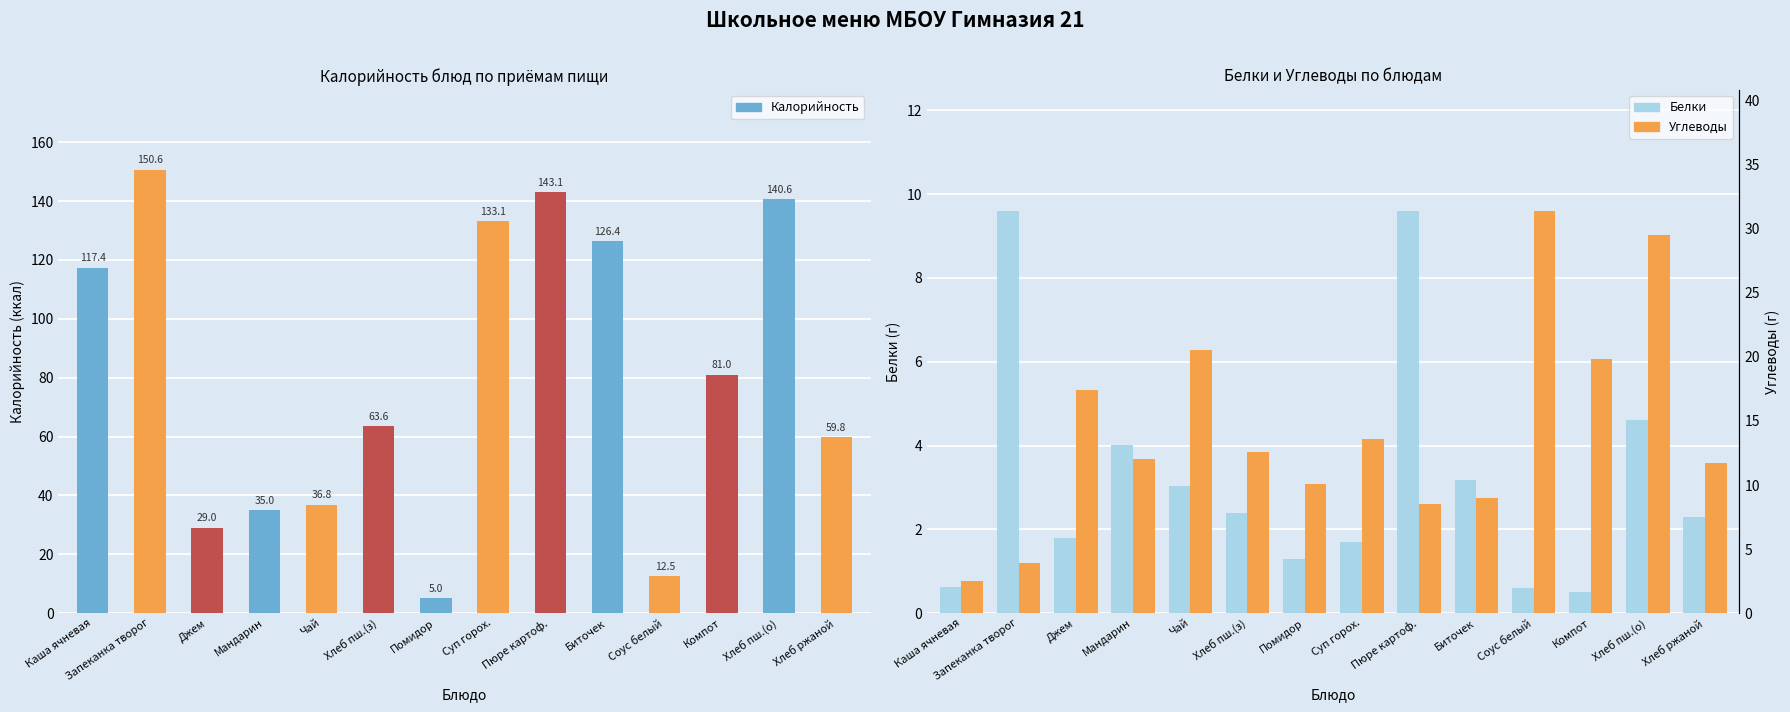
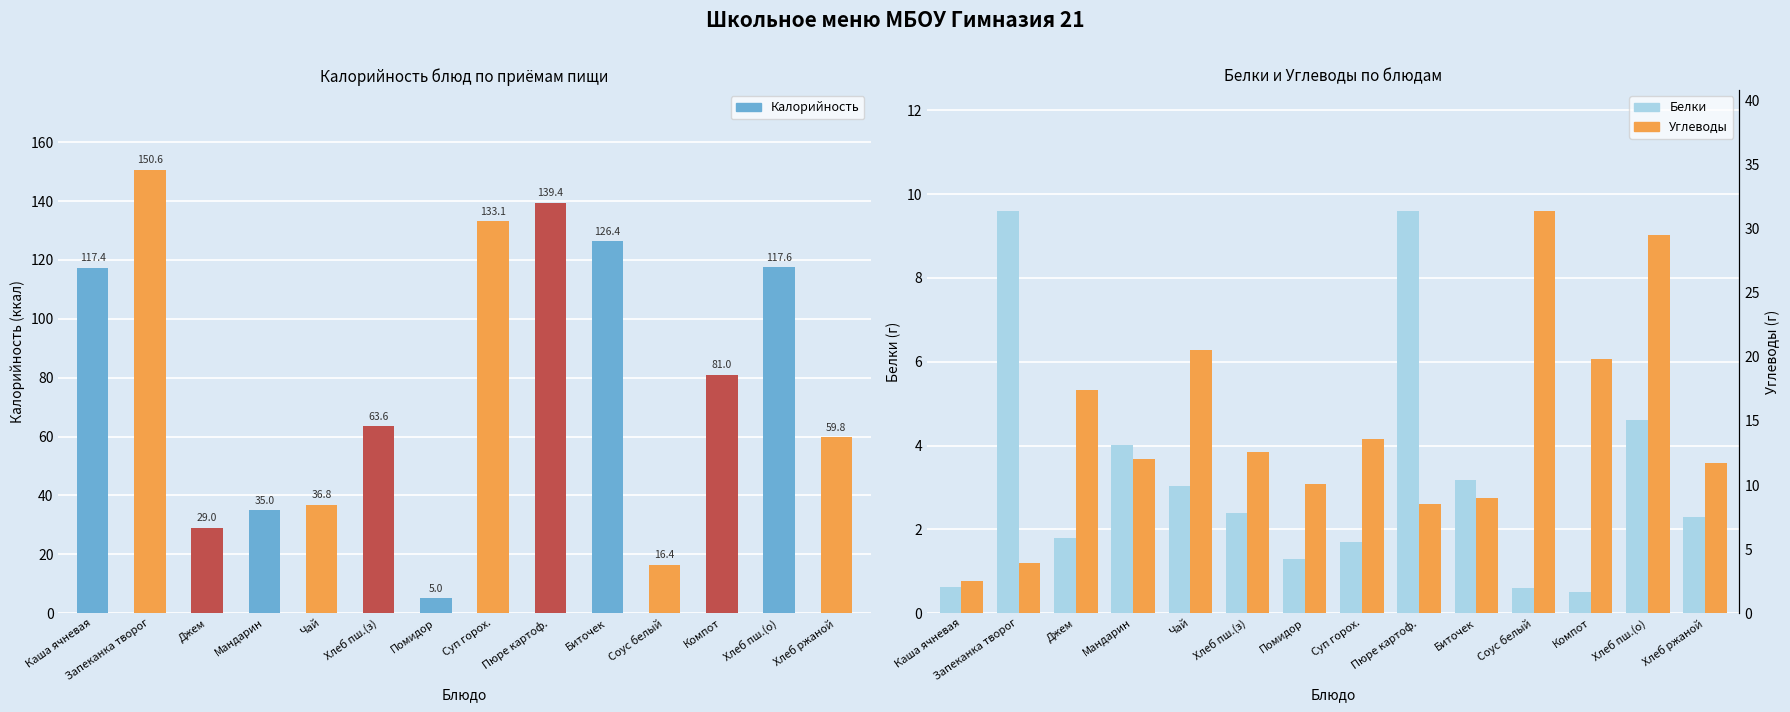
Калорийность блюд по приёмам пищи, Пюре картоф.: 143.1 -> 139.4
Калорийность блюд по приёмам пищи, Соус белый: 12.5 -> 16.4
Калорийность блюд по приёмам пищи, Хлеб пш.(о): 140.6 -> 117.6
